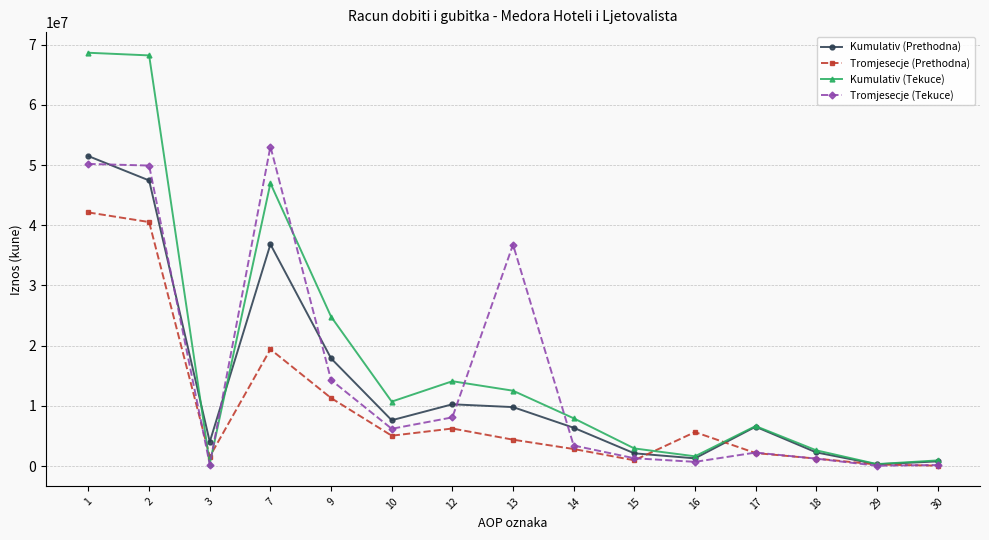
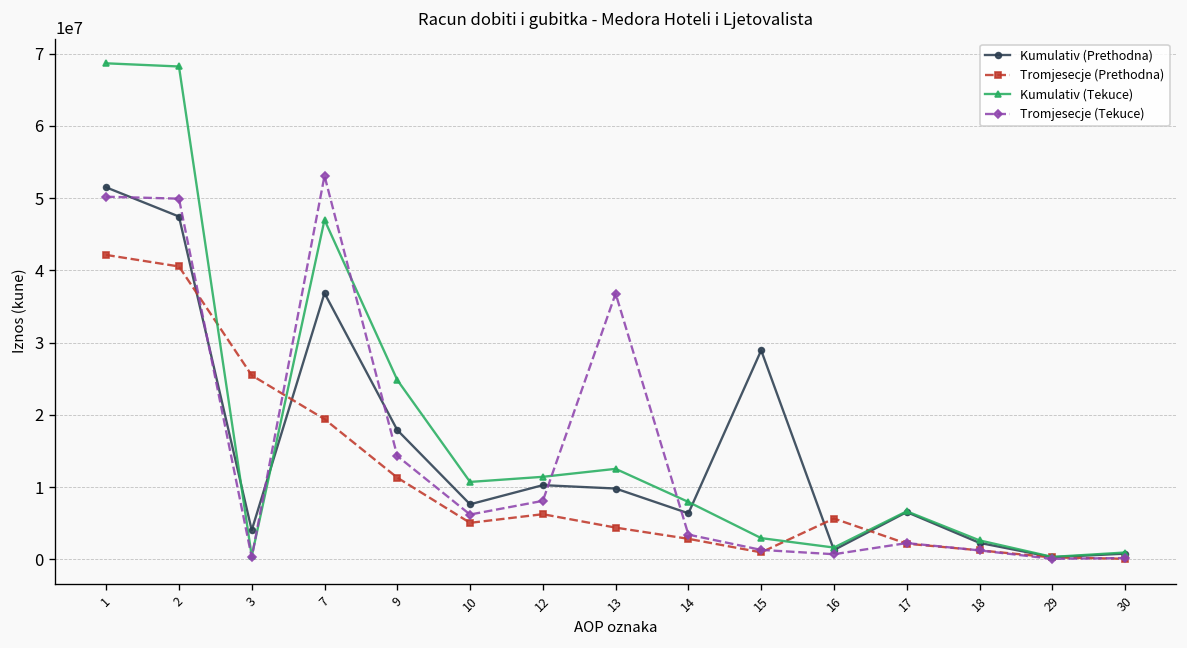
Tromjesecje (Prethodna), 3: 2000000 -> 25000000
Kumulativ (Tekuce), 12: 14000000 -> 11000000
Kumulativ (Prethodna), 15: 2000000 -> 29000000
